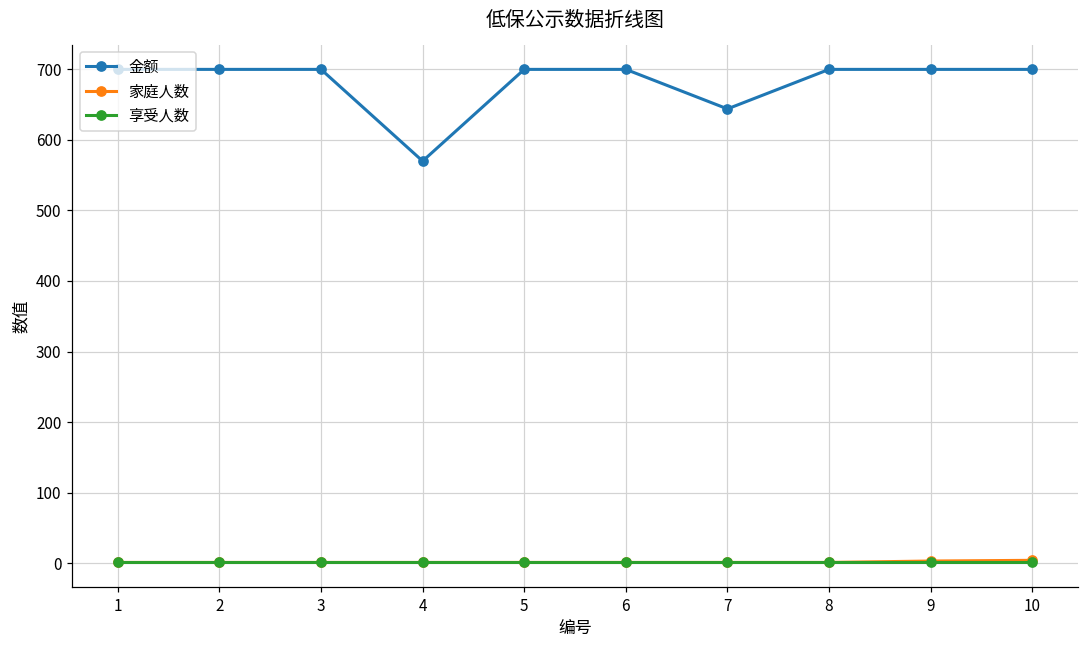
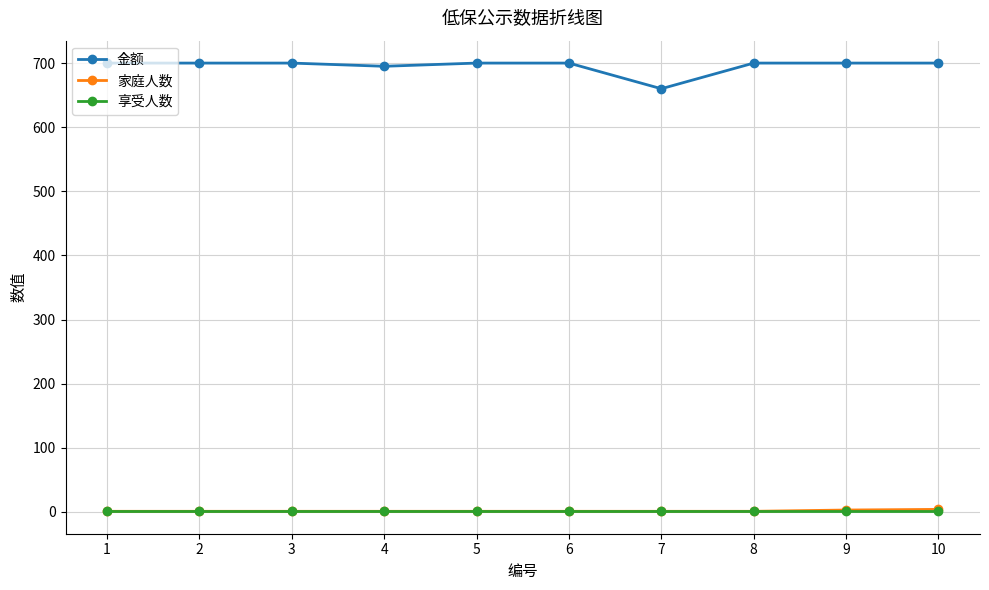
金额, 4: 570 -> 700
金额, 7: 640 -> 660
